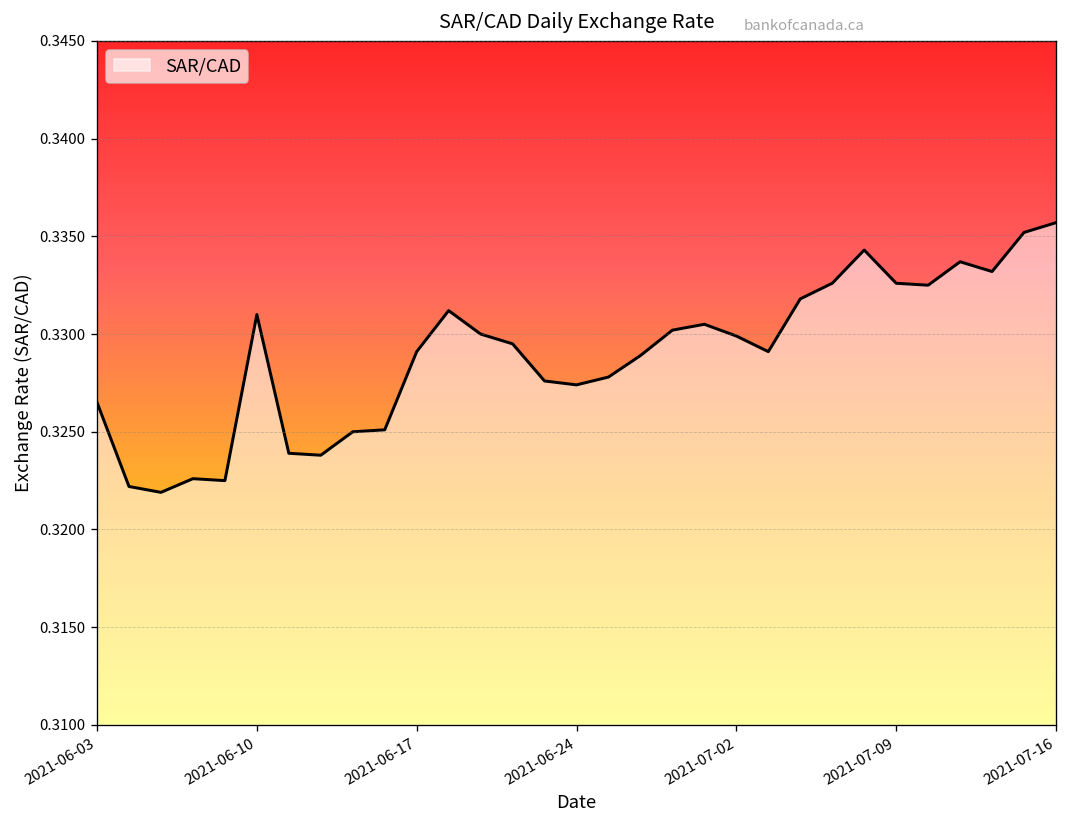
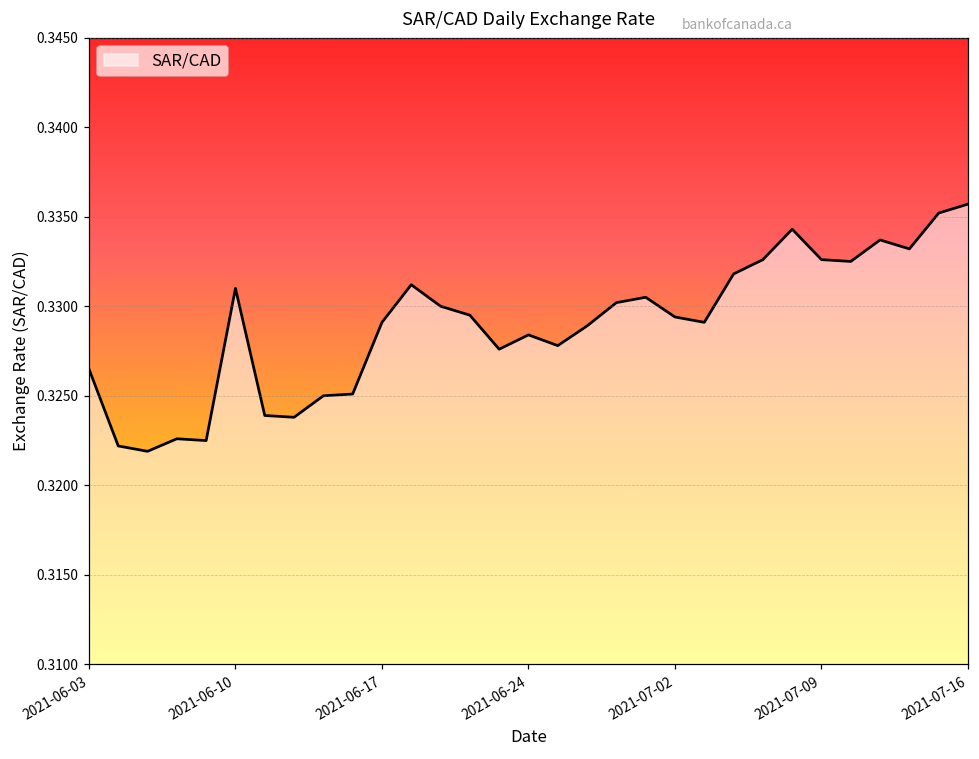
2021-06-24: 0.3274 -> 0.3284
2021-07-02: 0.3299 -> 0.3294
